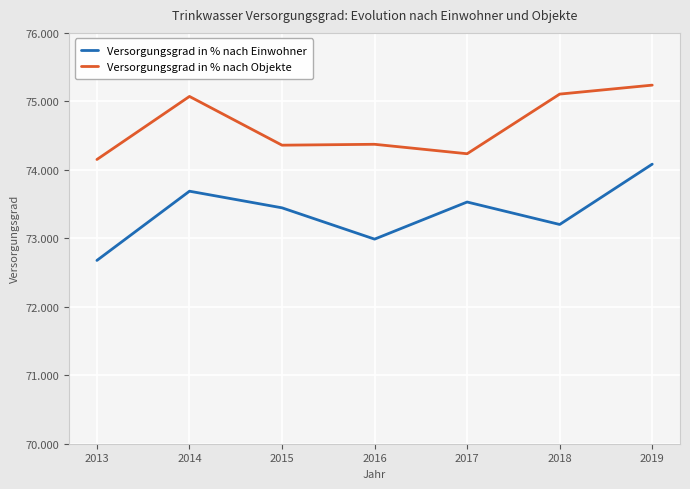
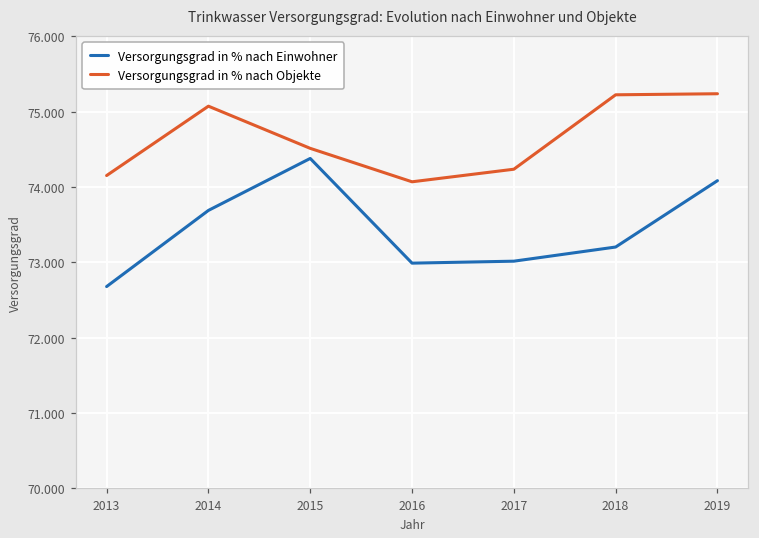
Versorgungsgrad in % nach Einwohner, 2015: 73.4 -> 74.4
Versorgungsgrad in % nach Objekte, 2015: 74.4 -> 74.5
Versorgungsgrad in % nach Objekte, 2016: 74.4 -> 74.1
Versorgungsgrad in % nach Einwohner, 2017: 73.5 -> 73.0
Versorgungsgrad in % nach Objekte, 2018: 75.1 -> 75.2
